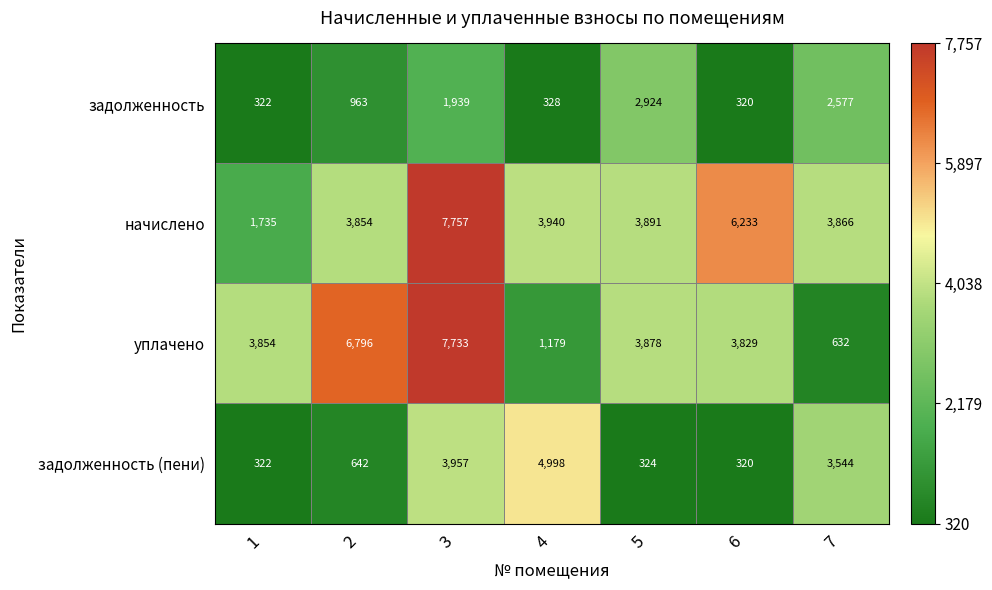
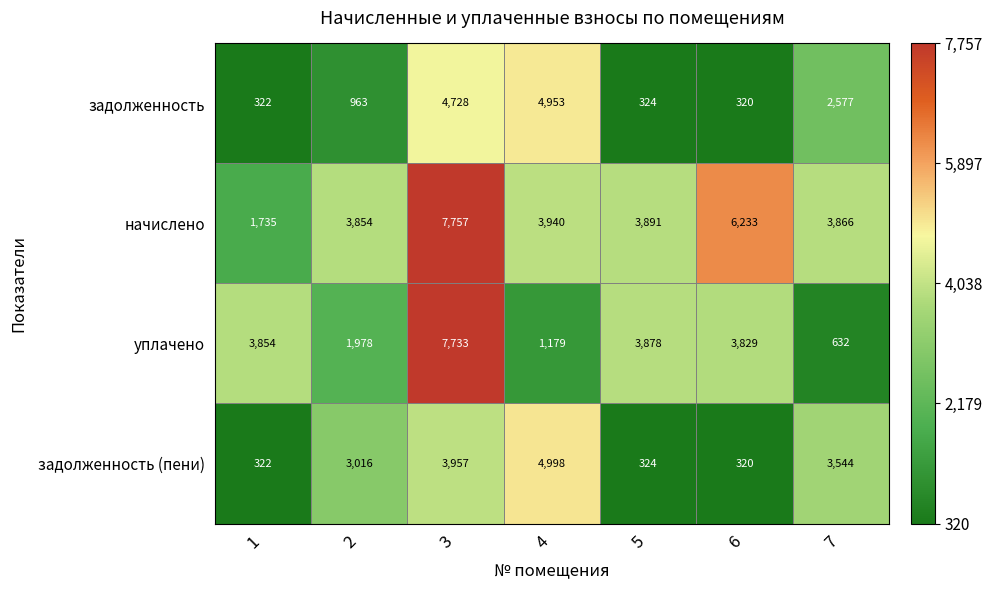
задолженность, 3: 1,939 -> 4,728
задолженность, 4: 328 -> 4,953
задолженность, 5: 2,924 -> 324
уплачено, 2: 6,796 -> 1,978
задолженность (пени), 2: 642 -> 3,016
